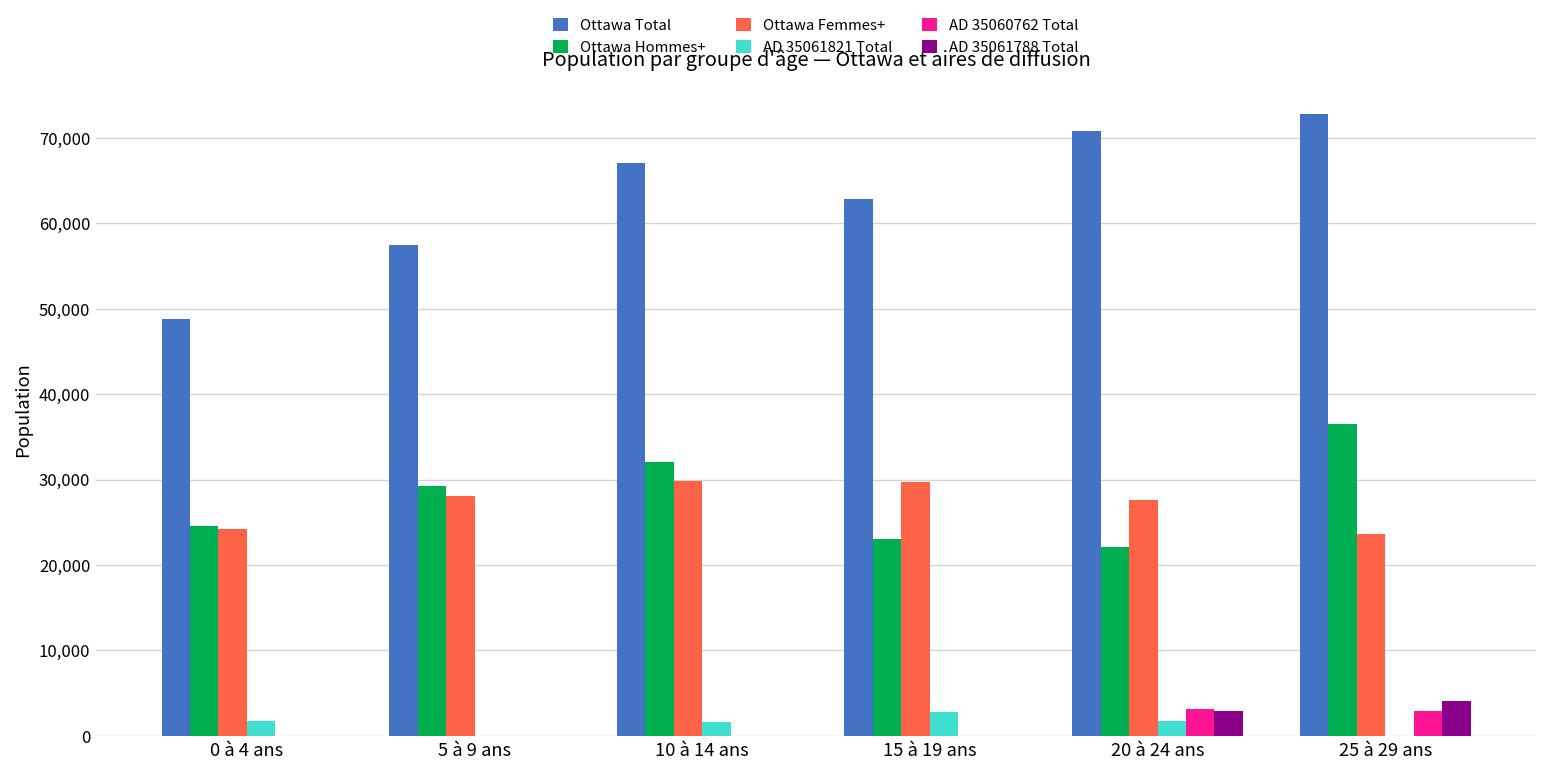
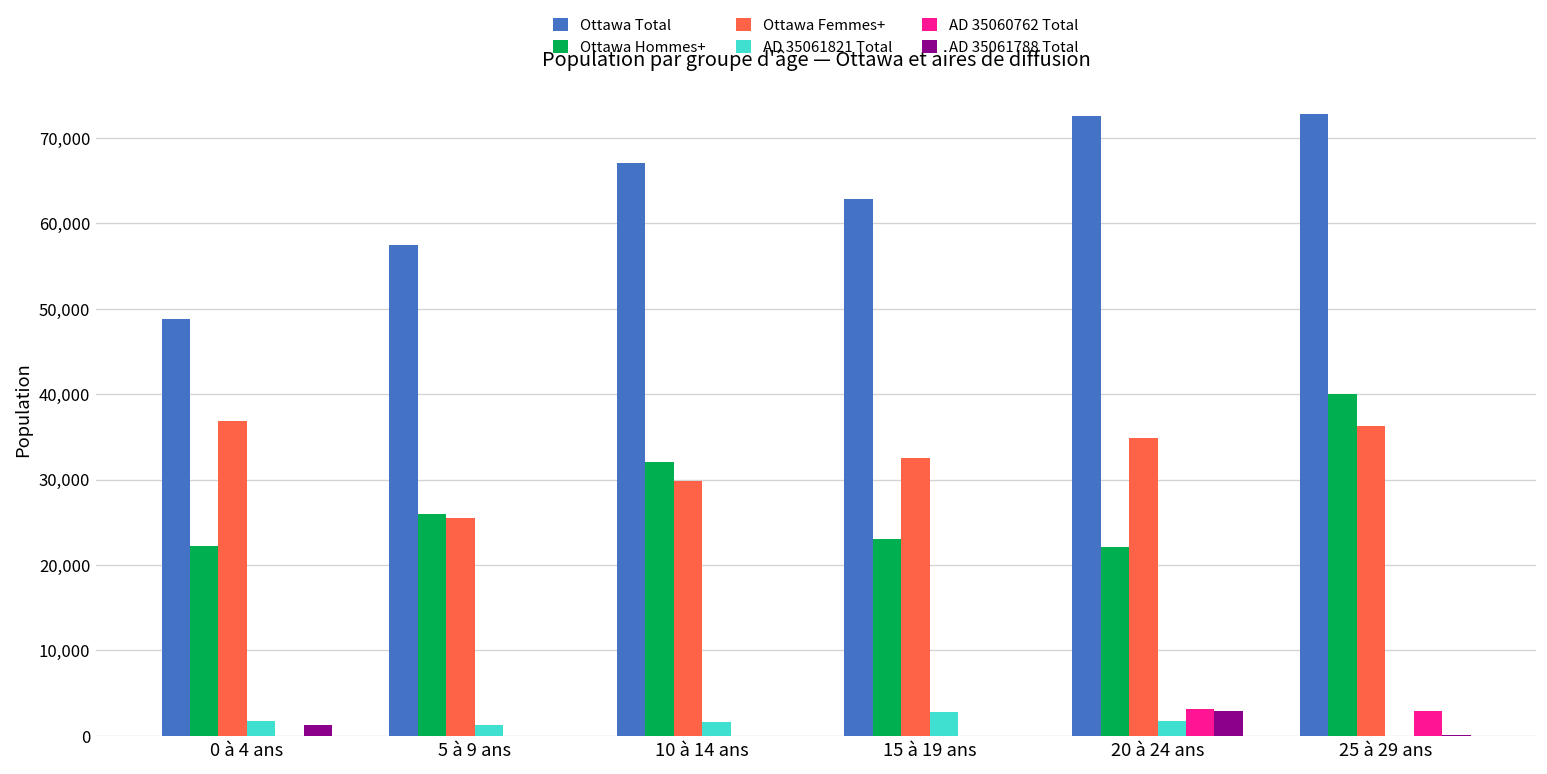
Ottawa Hommes+, 0 à 4 ans: 25,000 -> 22,000
Ottawa Femmes+, 0 à 4 ans: 24,000 -> 37,000
AD 35061788 Total, 0 à 4 ans: 0 -> 1,000
Ottawa Hommes+, 5 à 9 ans: 29,000 -> 26,000
Ottawa Femmes+, 5 à 9 ans: 28,000 -> 26,000
AD 35061821 Total, 5 à 9 ans: 0 -> 1,000
Ottawa Femmes+, 15 à 19 ans: 30,000 -> 33,000
Ottawa Total, 20 à 24 ans: 71,000 -> 73,000
Ottawa Femmes+, 20 à 24 ans: 28,000 -> 35,000
Ottawa Hommes+, 25 à 29 ans: 37,000 -> 40,000
Ottawa Femmes+, 25 à 29 ans: 24,000 -> 36,000
AD 35061788 Total, 25 à 29 ans: 4,000 -> 0
